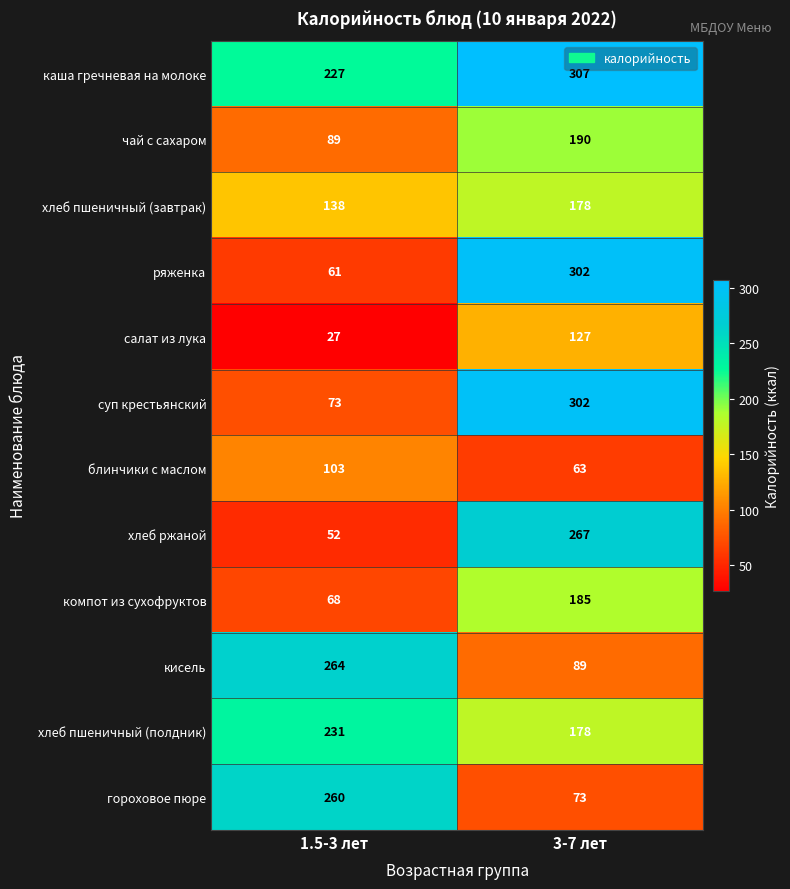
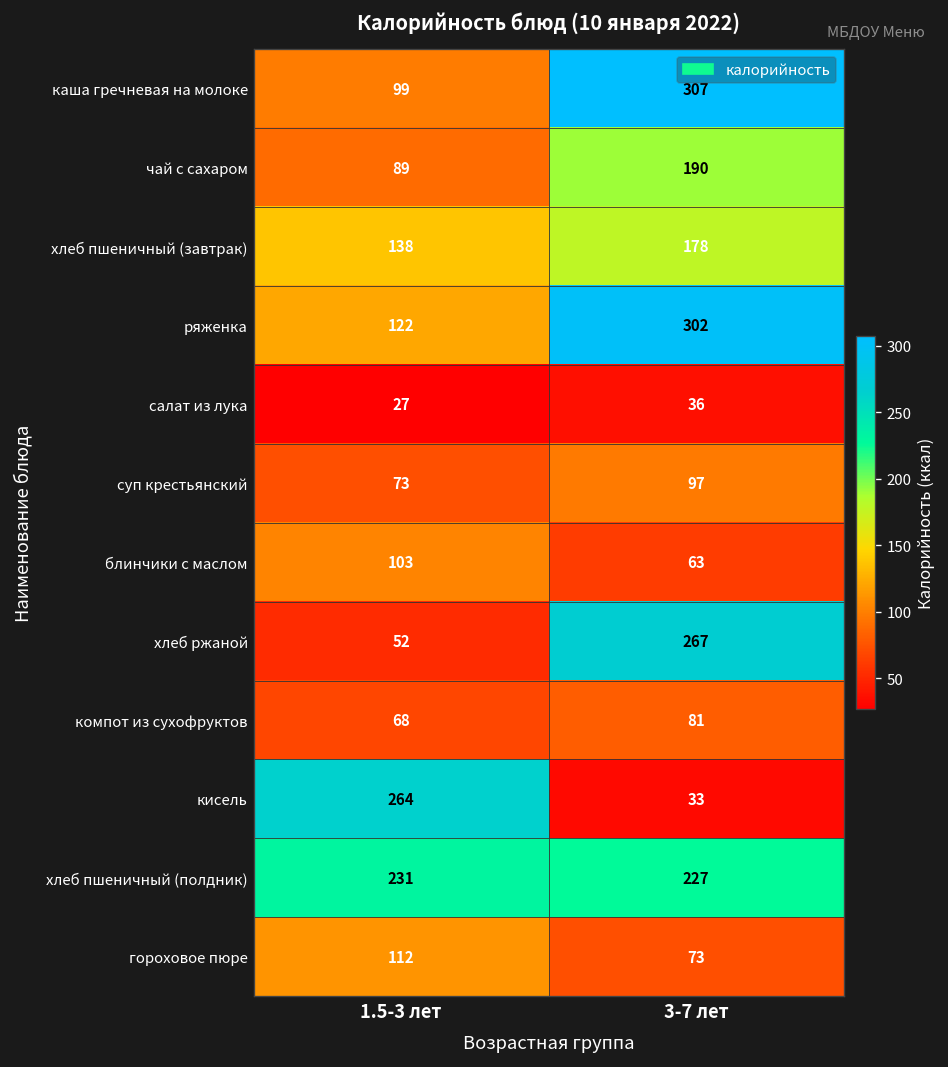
каша гречневая на молоке, 1.5-3 лет: 227 -> 99
ряженка, 1.5-3 лет: 61 -> 122
салат из лука, 3-7 лет: 127 -> 36
суп крестьянский, 3-7 лет: 302 -> 97
компот из сухофруктов, 3-7 лет: 185 -> 81
кисель, 3-7 лет: 89 -> 33
хлеб пшеничный (полдник), 3-7 лет: 178 -> 227
гороховое пюре, 1.5-3 лет: 260 -> 112
